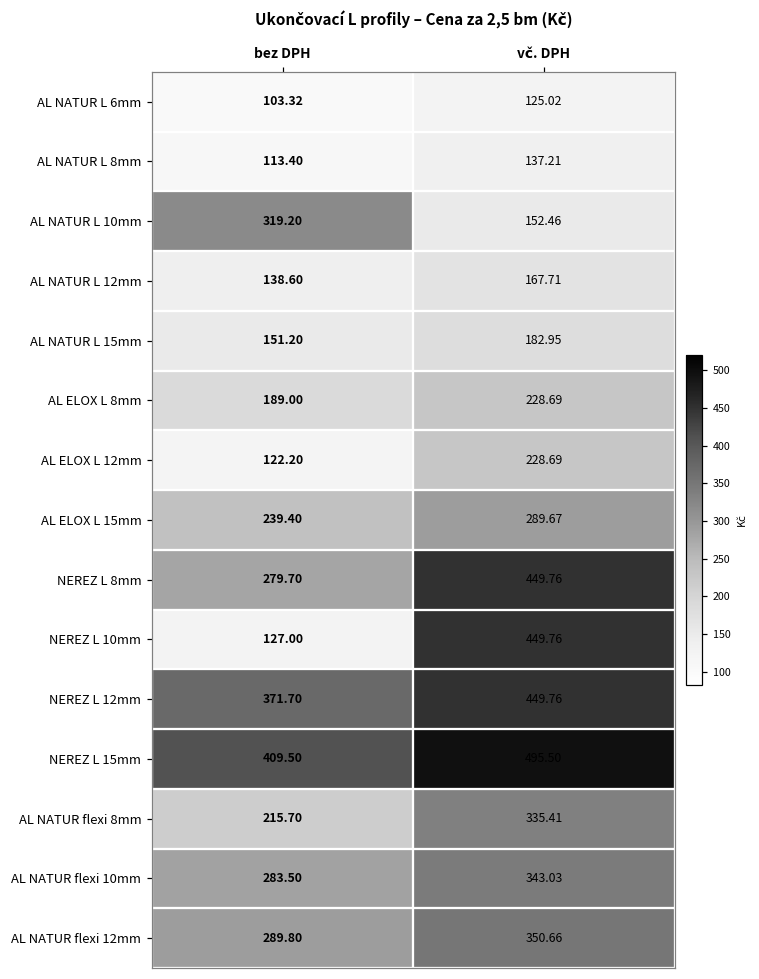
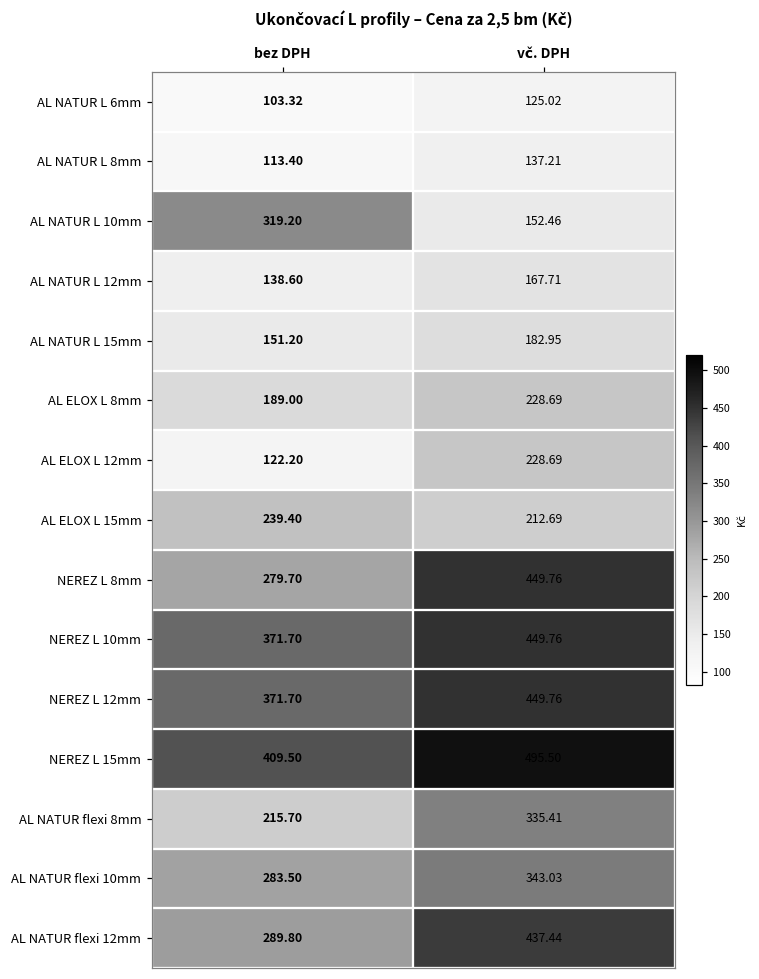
AL ELOX L 15mm, vč. DPH: 289.67 -> 212.69
NEREZ L 10mm, bez DPH: 127.00 -> 371.70
AL NATUR flexi 12mm, vč. DPH: 350.66 -> 437.44
